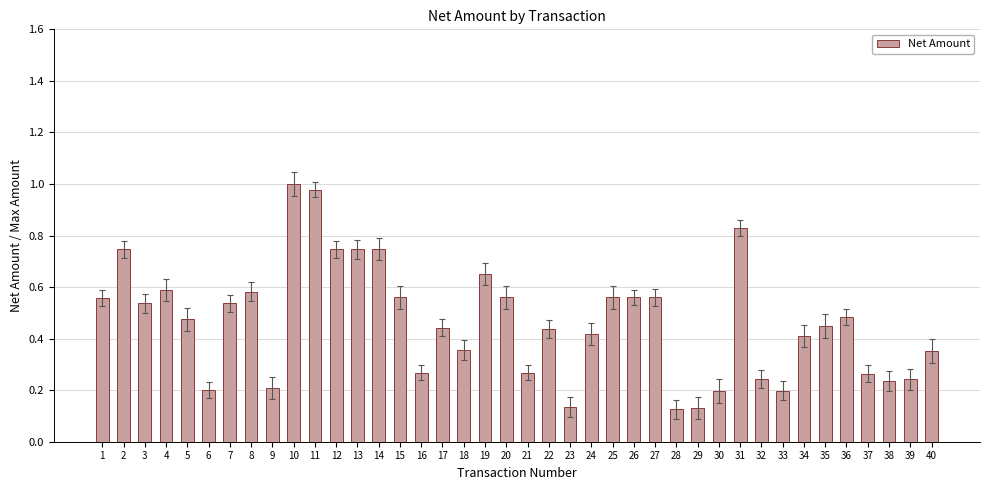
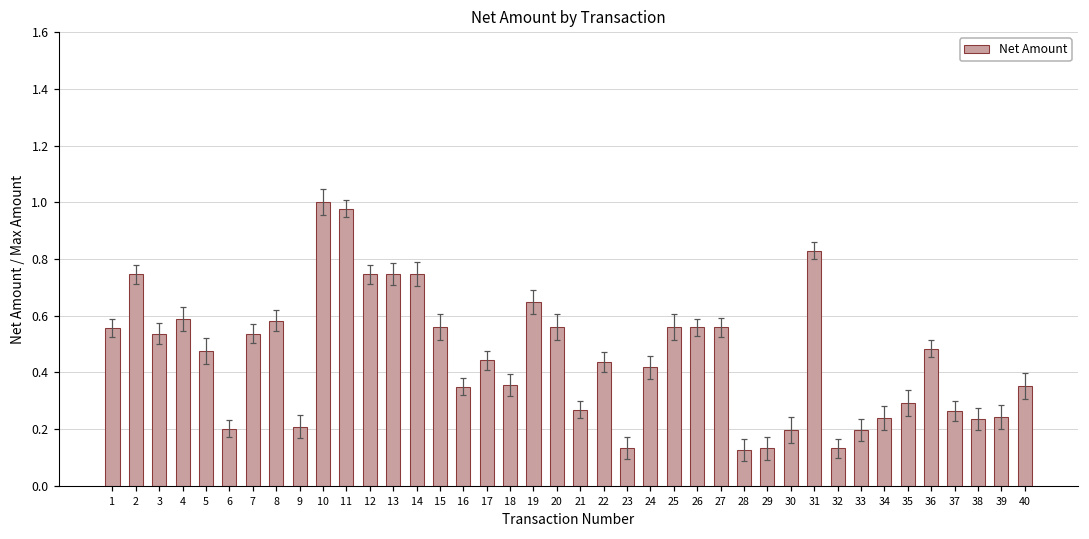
Net Amount, 16: 0.27 -> 0.35
Net Amount, 32: 0.24 -> 0.13
Net Amount, 34: 0.41 -> 0.24
Net Amount, 35: 0.45 -> 0.29
